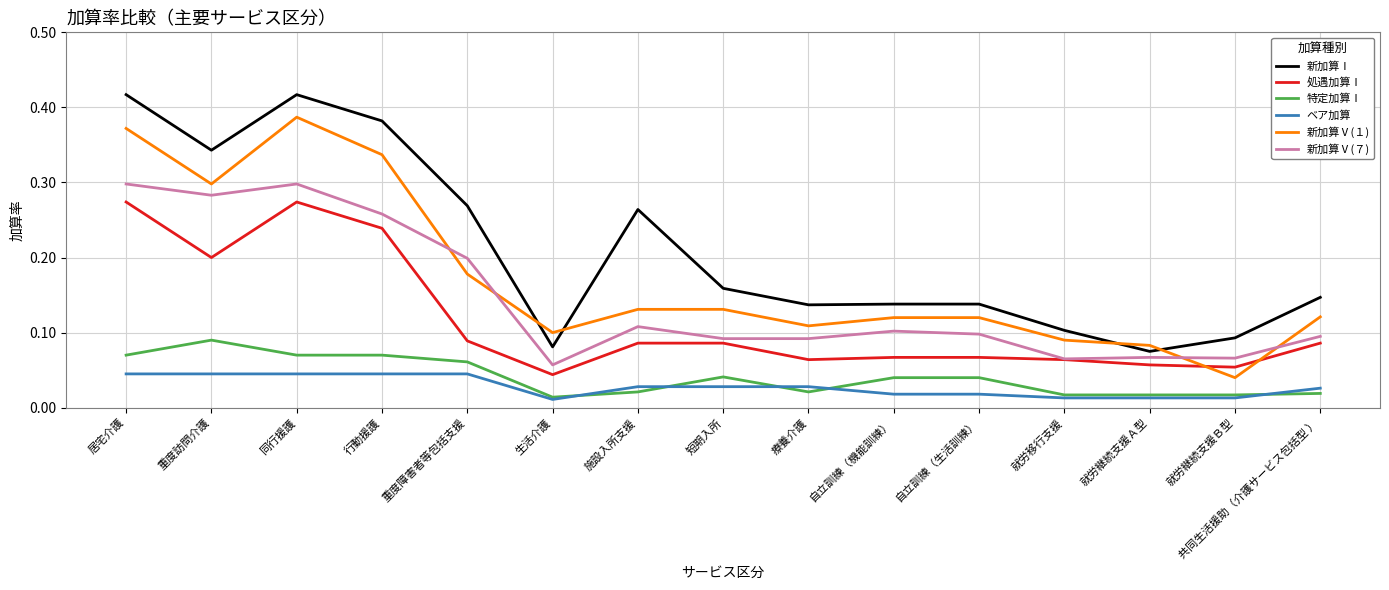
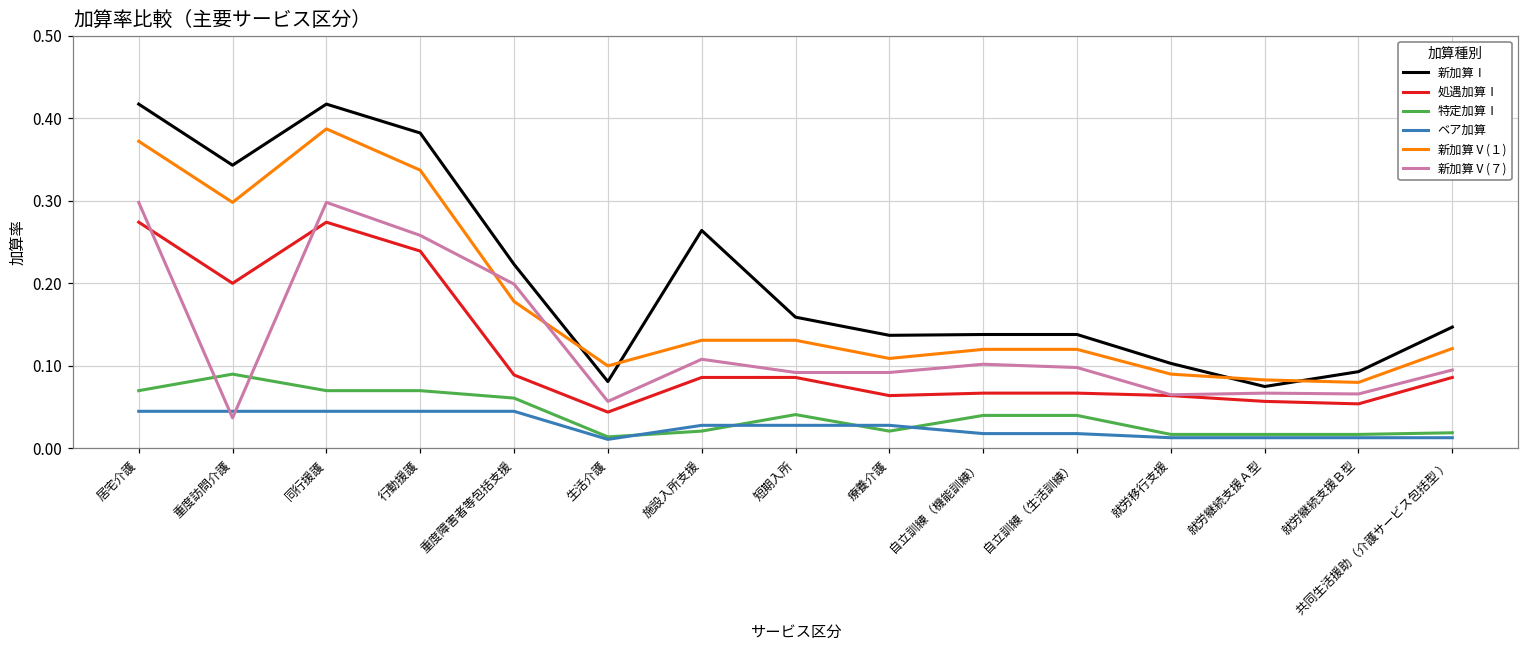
新加算Ⅴ(７), 重度訪問介護: 0.28 -> 0.04
新加算Ⅰ, 重度障害者等包括支援: 0.27 -> 0.22
新加算Ⅴ(１), 就労継続支援Ｂ型: 0.04 -> 0.08
ベア加算, 共同生活援助（介護サービス包括型 ）: 0.03 -> 0.01
